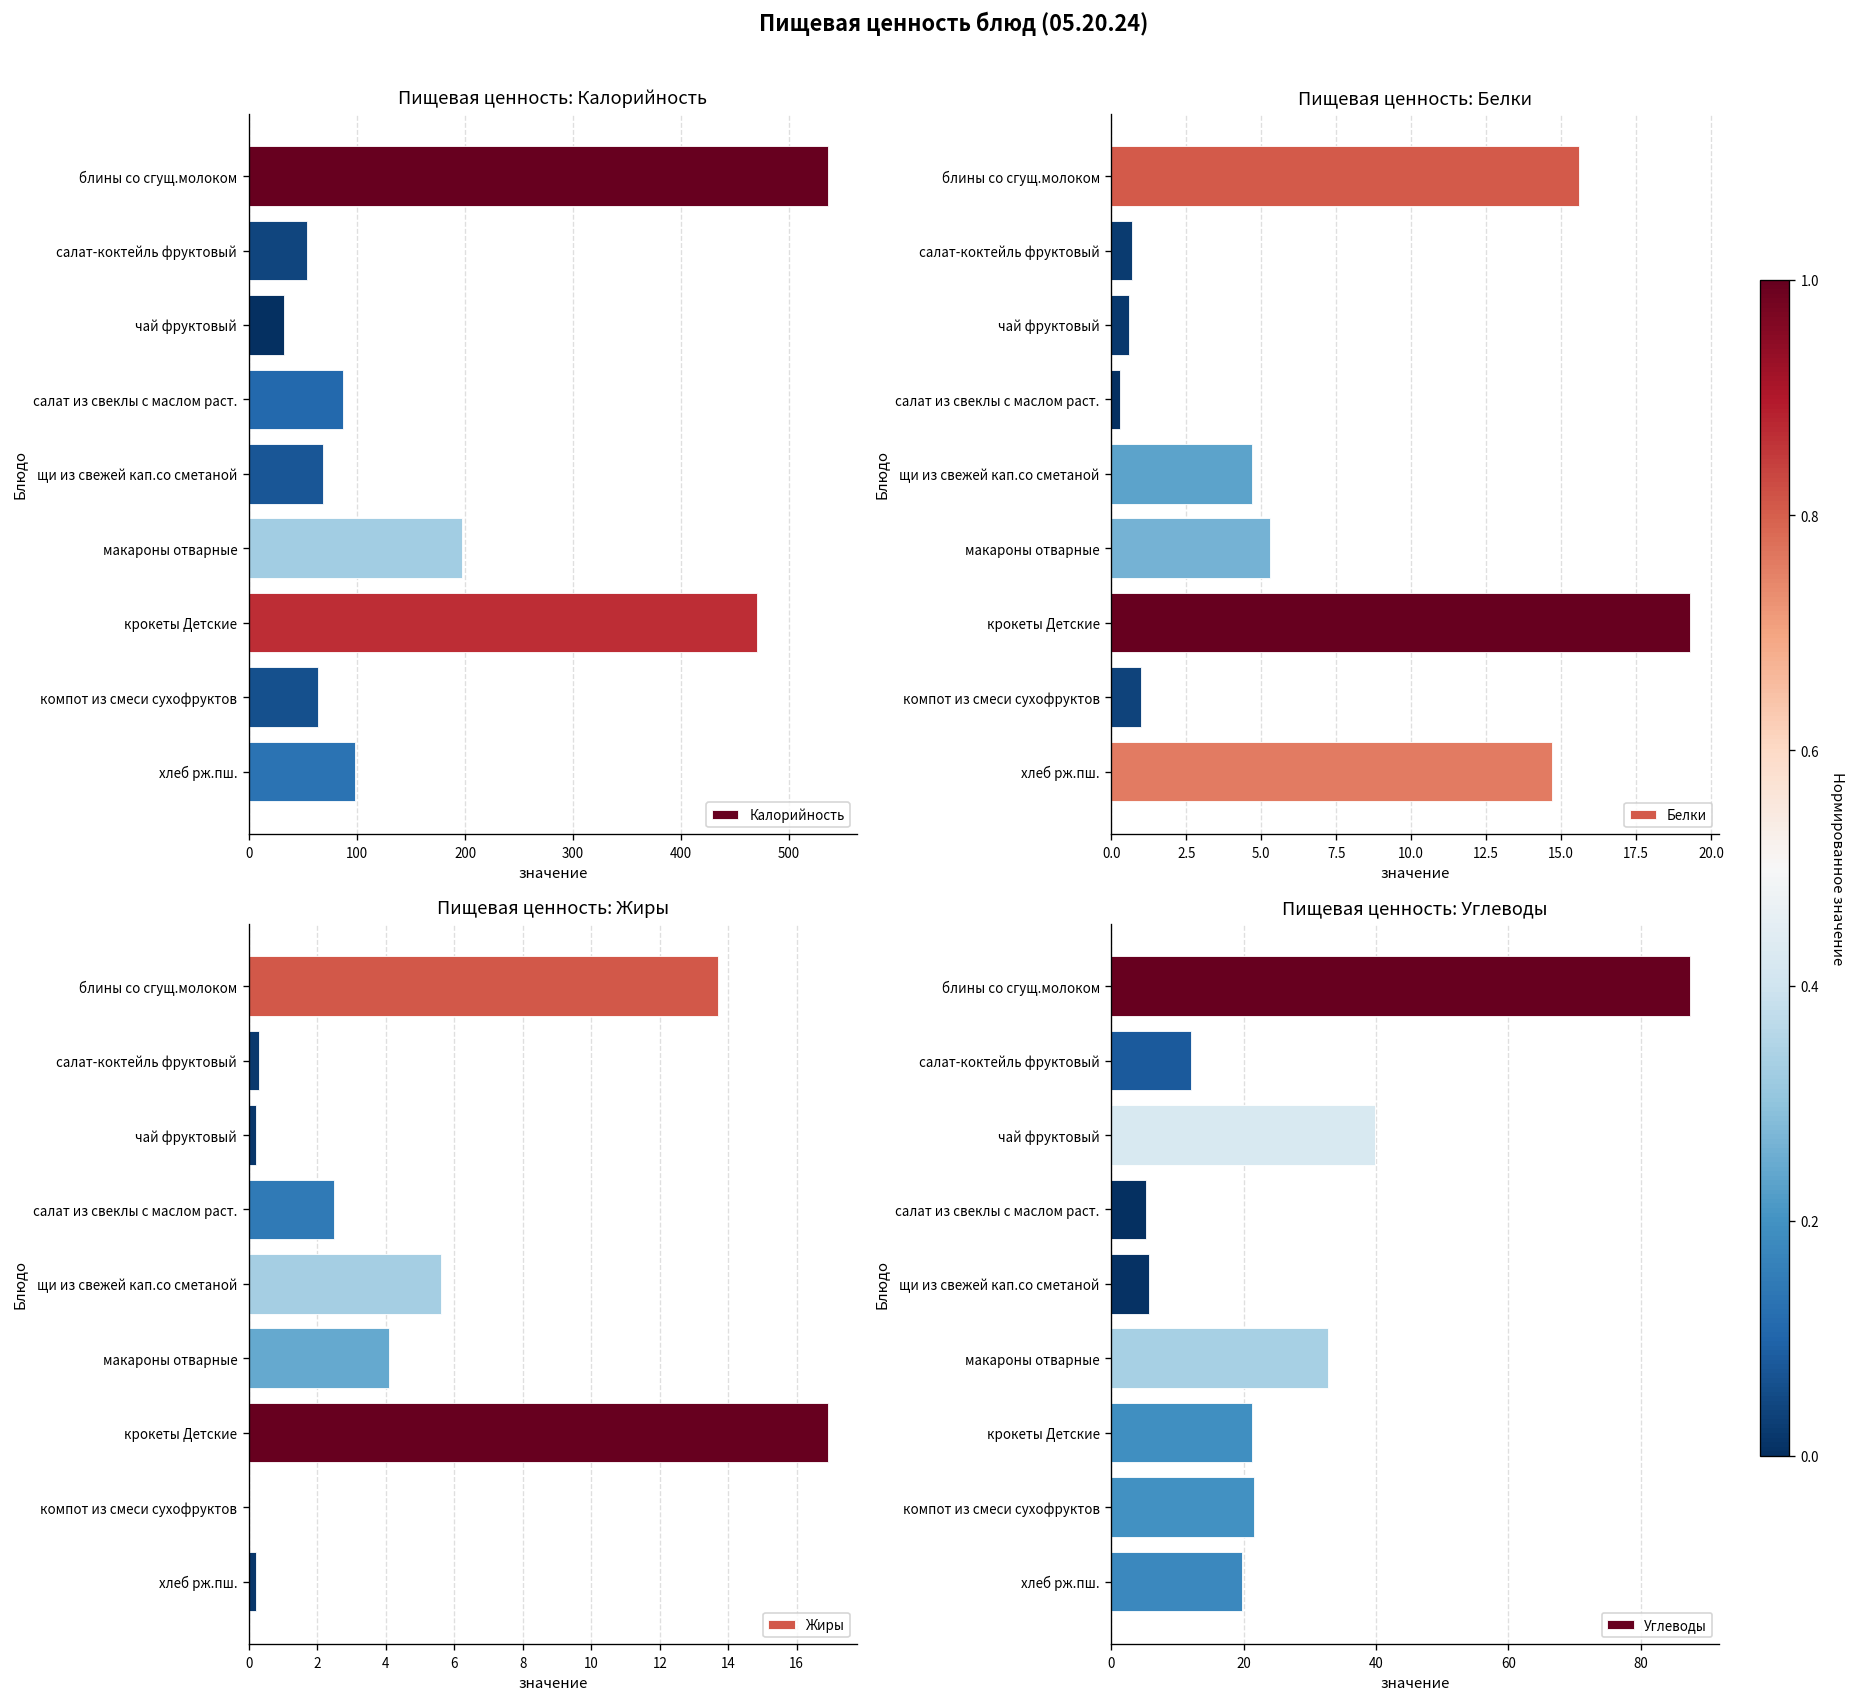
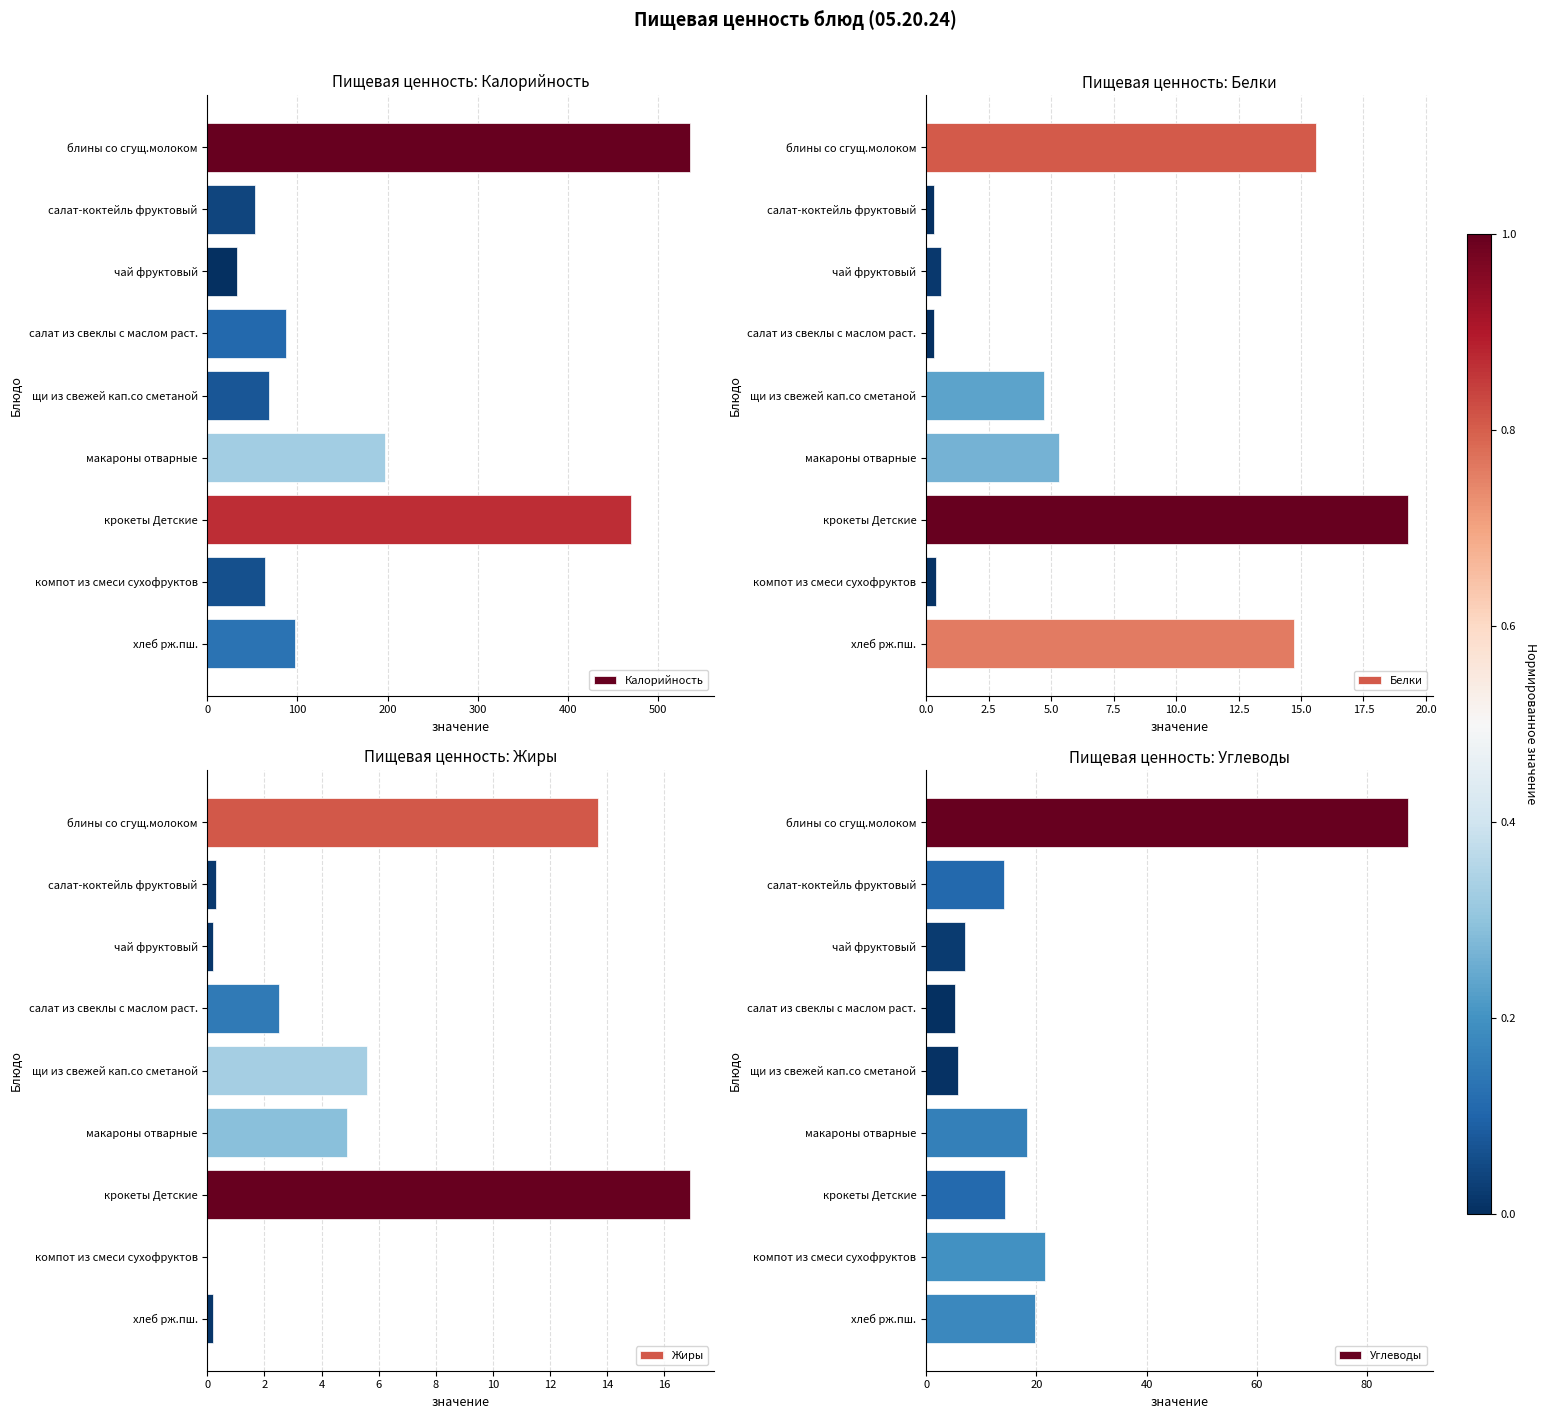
Пищевая ценность: Белки, салат-коктейль фруктовый: 0.7 -> 0.3
Пищевая ценность: Белки, компот из смеси сухофруктов: 1.0 -> 0.4
Пищевая ценность: Жиры, макароны отварные: 4.1 -> 4.9
Пищевая ценность: Углеводы, салат-коктейль фруктовый: 12 -> 14
Пищевая ценность: Углеводы, чай фруктовый: 40 -> 7
Пищевая ценность: Углеводы, макароны отварные: 33 -> 18
Пищевая ценность: Углеводы, крокеты Детские: 21 -> 14
